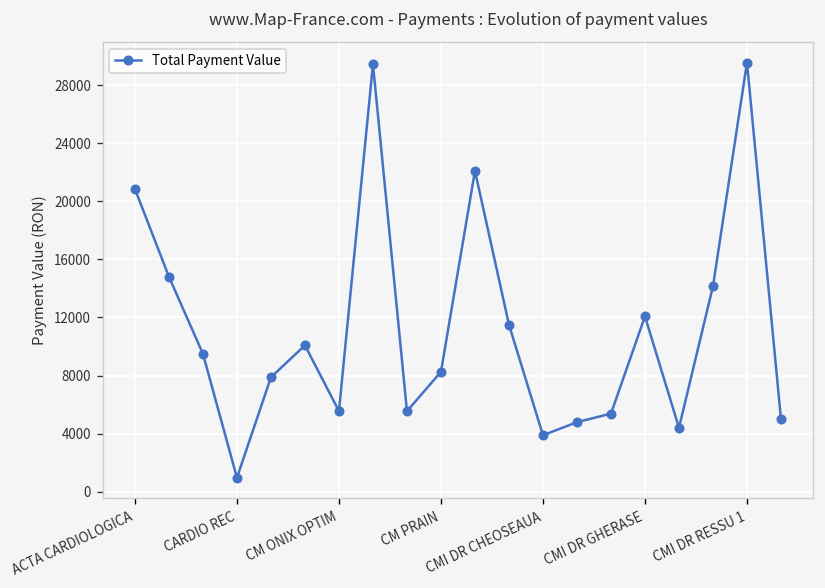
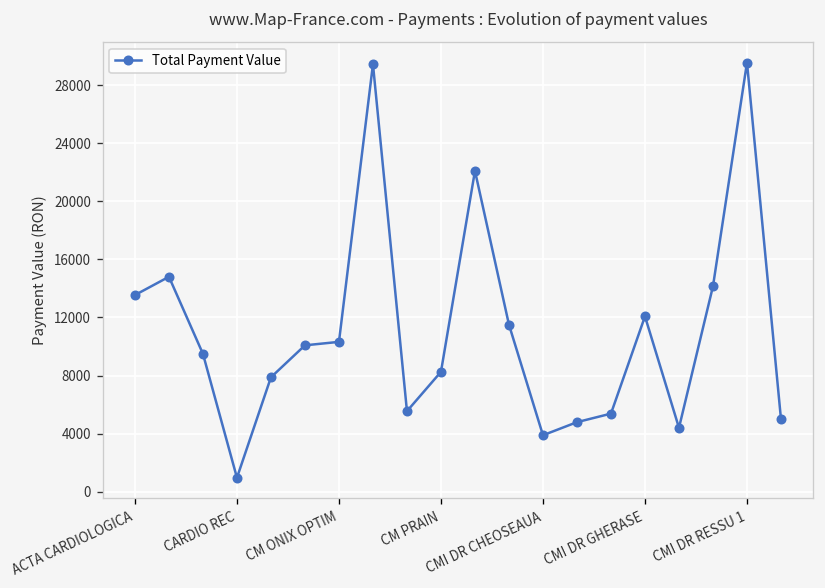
ACTA CARDIOLOGICA: 20800 -> 13500
CM ONIX OPTIM: 5500 -> 10300
